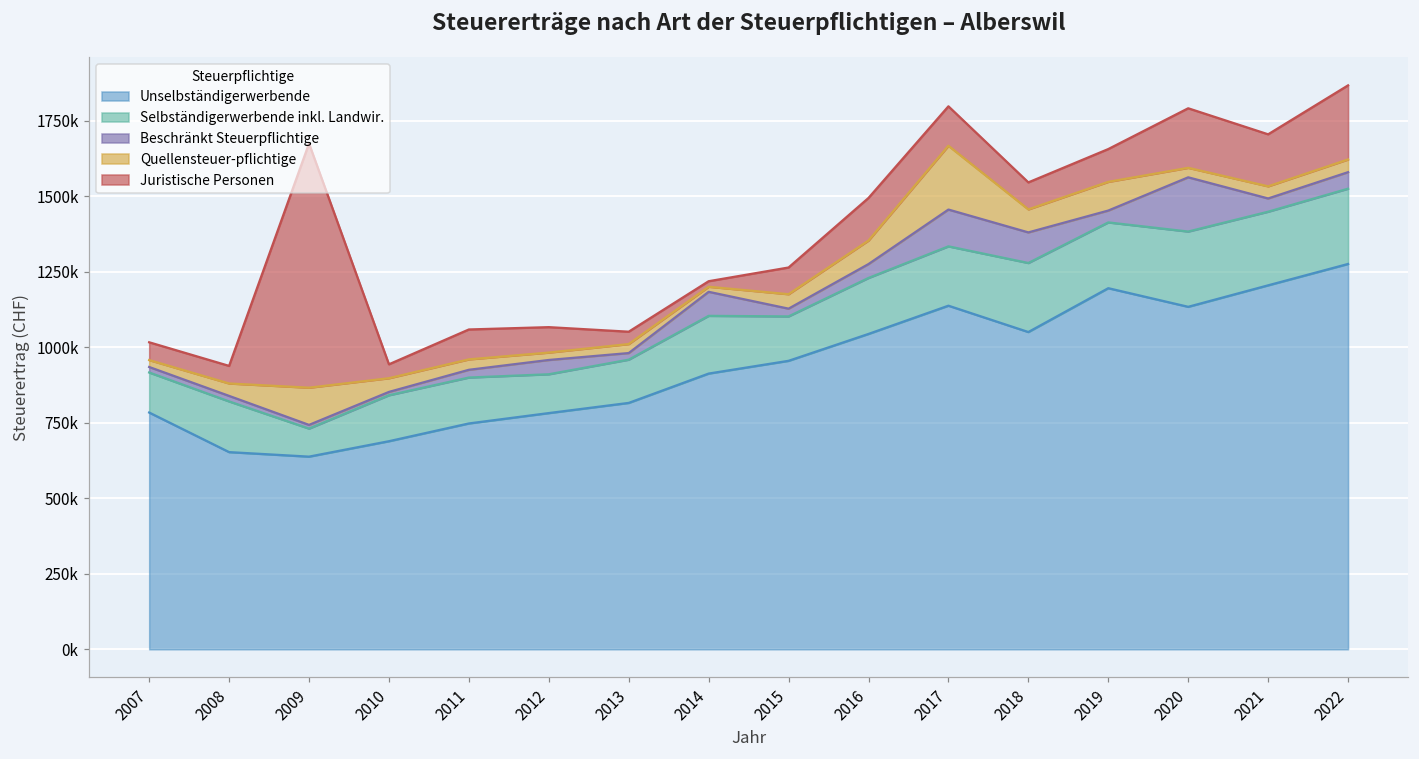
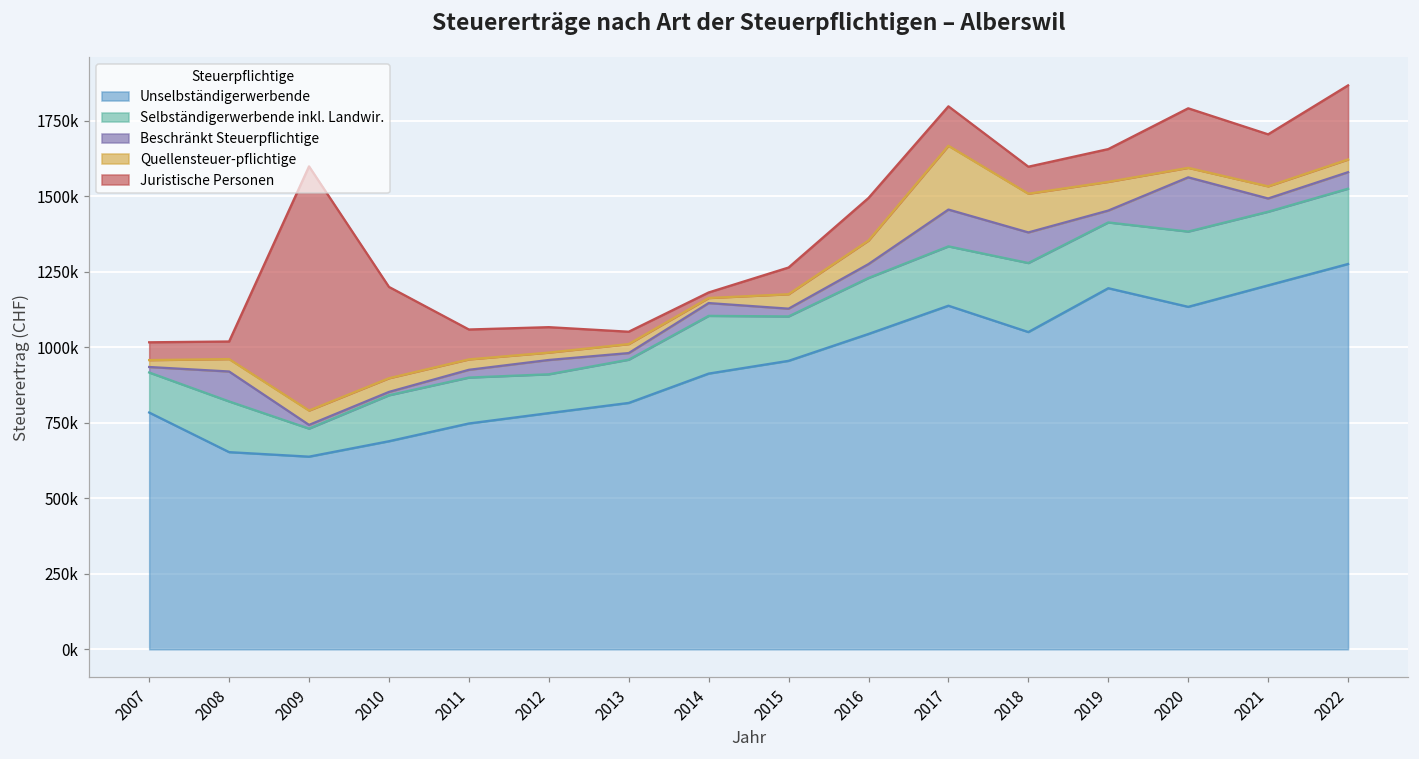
Beschränkt Steuerpflichtige, 2008: 20000 -> 100000
Quellensteuer­pflichtige, 2009: 120000 -> 50000
Juristische Personen, 2010: 50000 -> 300000
Beschränkt Steuerpflichtige, 2014: 80000 -> 40000
Quellensteuer­pflichtige, 2018: 80000 -> 130000
